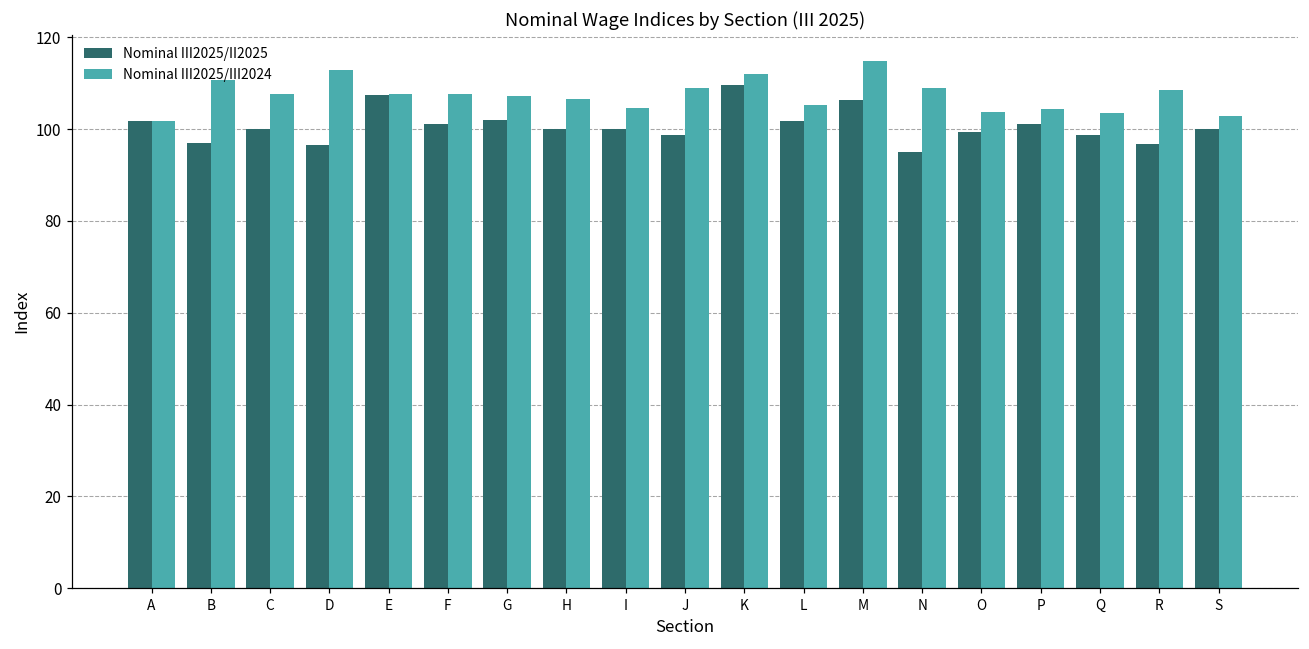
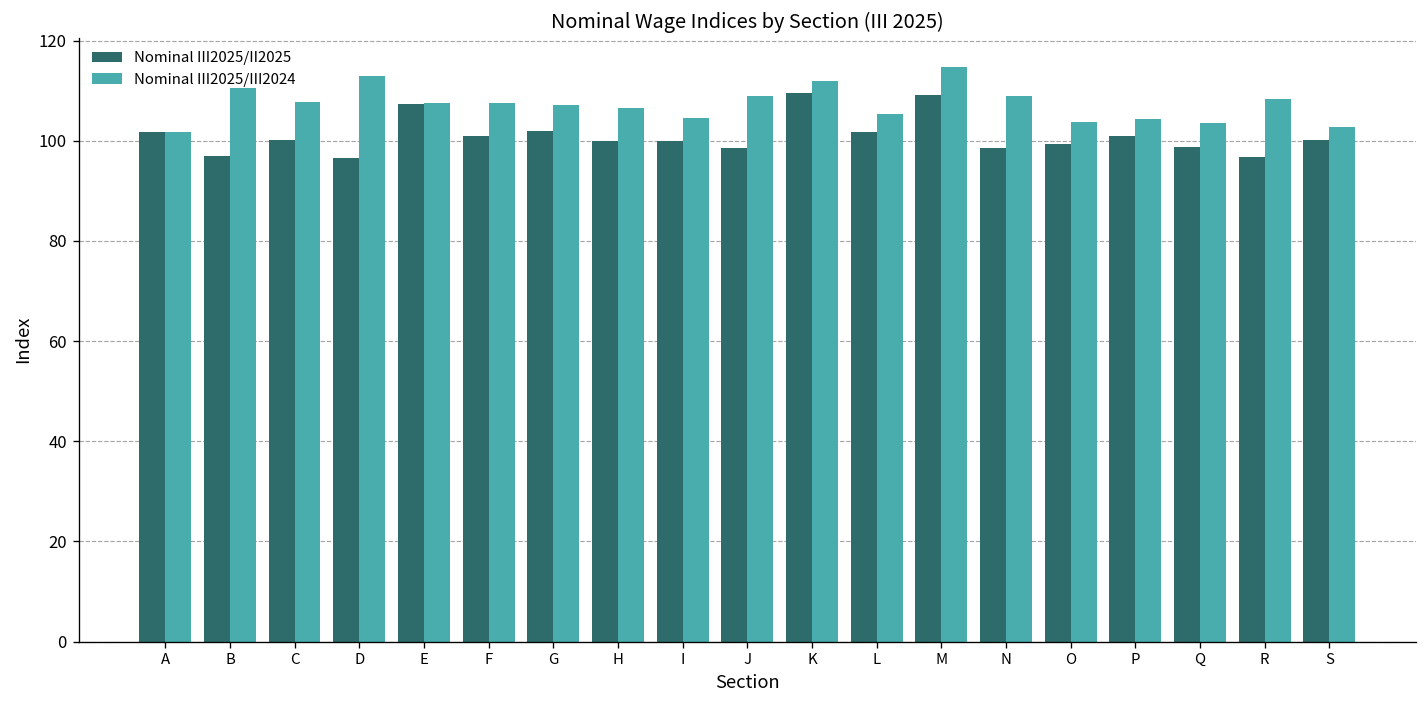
Nominal III2025/II2025, M: 106 -> 109
Nominal III2025/II2025, N: 95 -> 99
